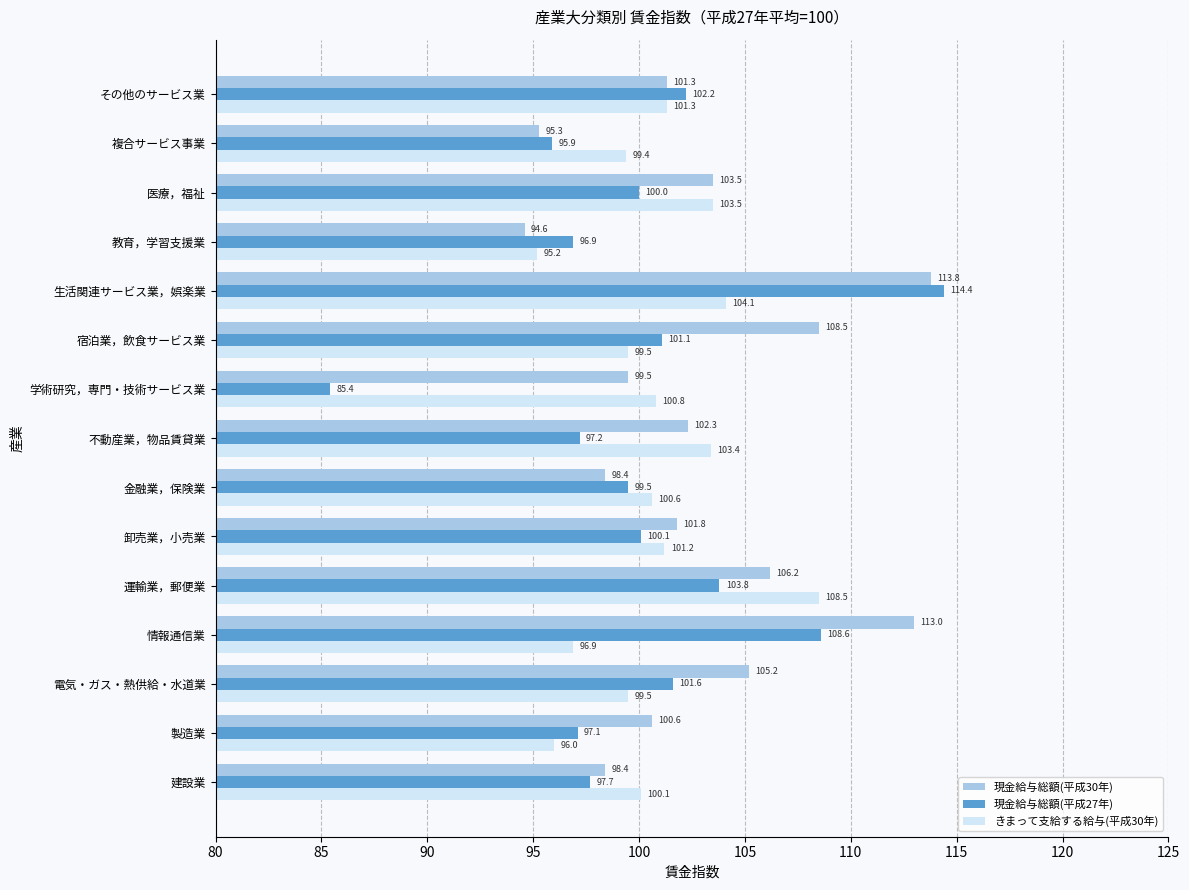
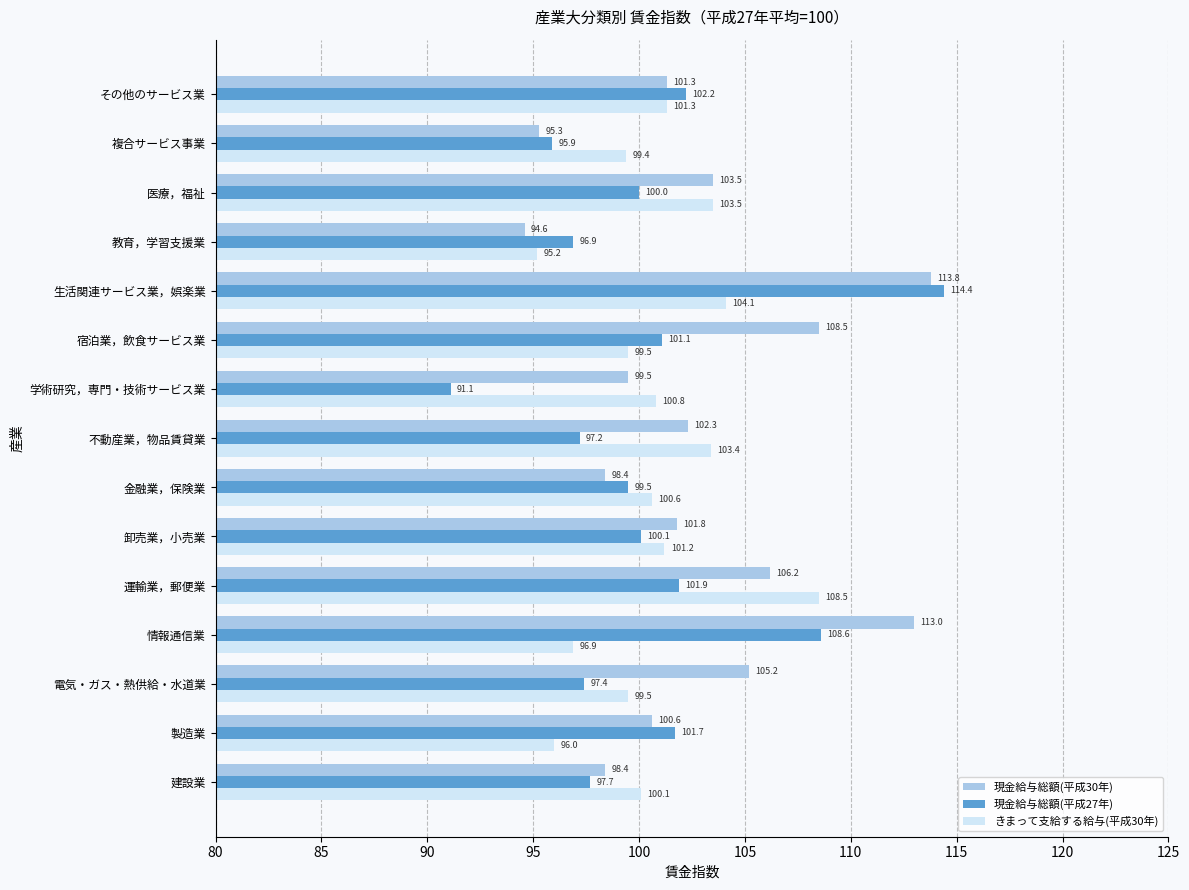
現金給与総額(平成27年), 学術研究，専門・技術サービス業: 85.4 -> 91.1
現金給与総額(平成27年), 運輸業，郵便業: 103.8 -> 101.9
現金給与総額(平成27年), 電気・ガス・熱供給・水道業: 101.6 -> 97.4
現金給与総額(平成27年), 製造業: 97.1 -> 101.7
